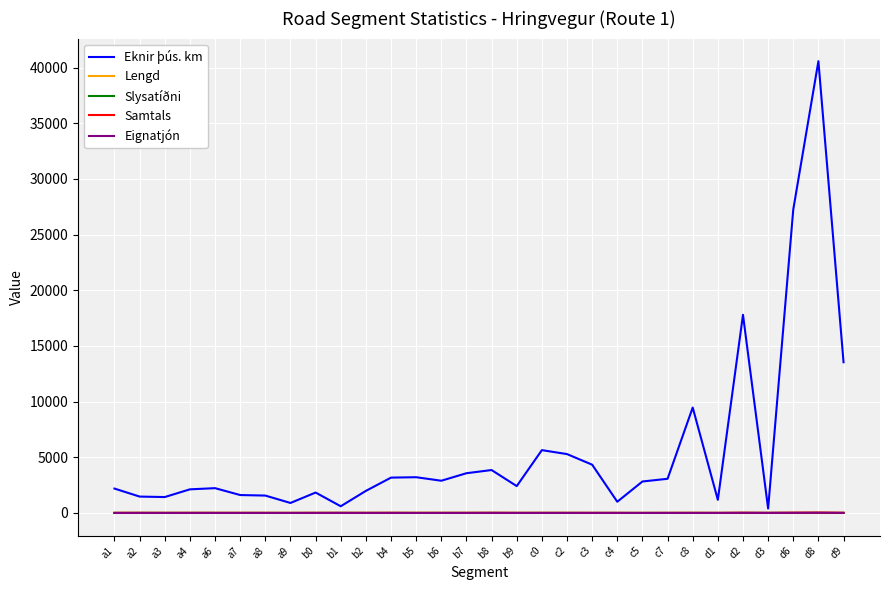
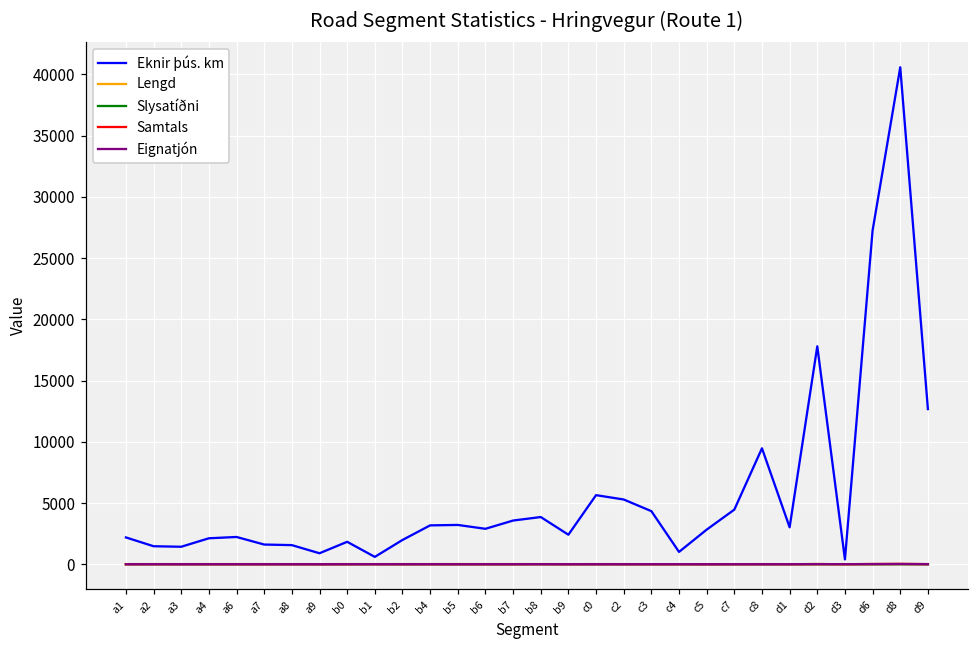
Eknir þús. km, c7: 3100 -> 4500
Eknir þús. km, d1: 1200 -> 3000
Eknir þús. km, d9: 13500 -> 12700
